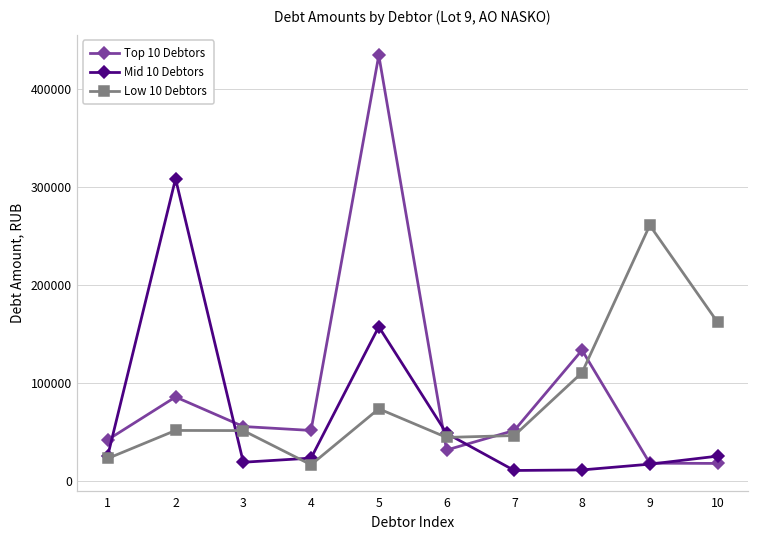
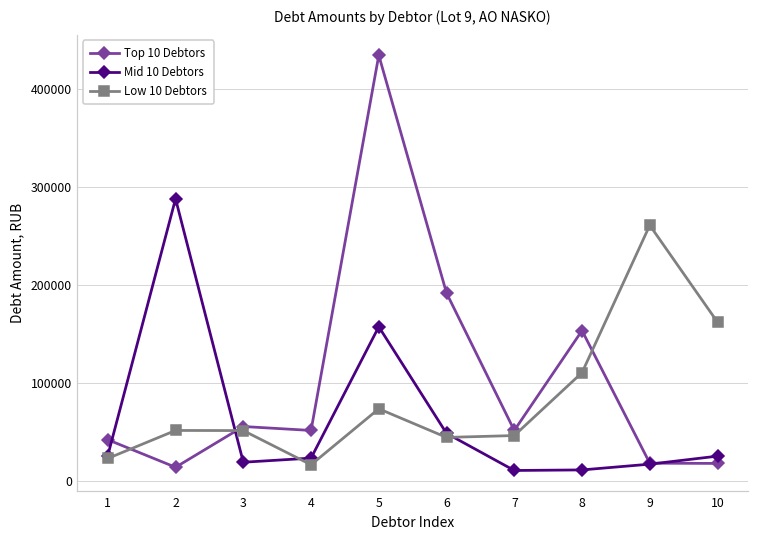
Top 10 Debtors, 2: 90000 -> 10000
Mid 10 Debtors, 2: 310000 -> 290000
Top 10 Debtors, 6: 30000 -> 190000
Top 10 Debtors, 8: 130000 -> 150000
